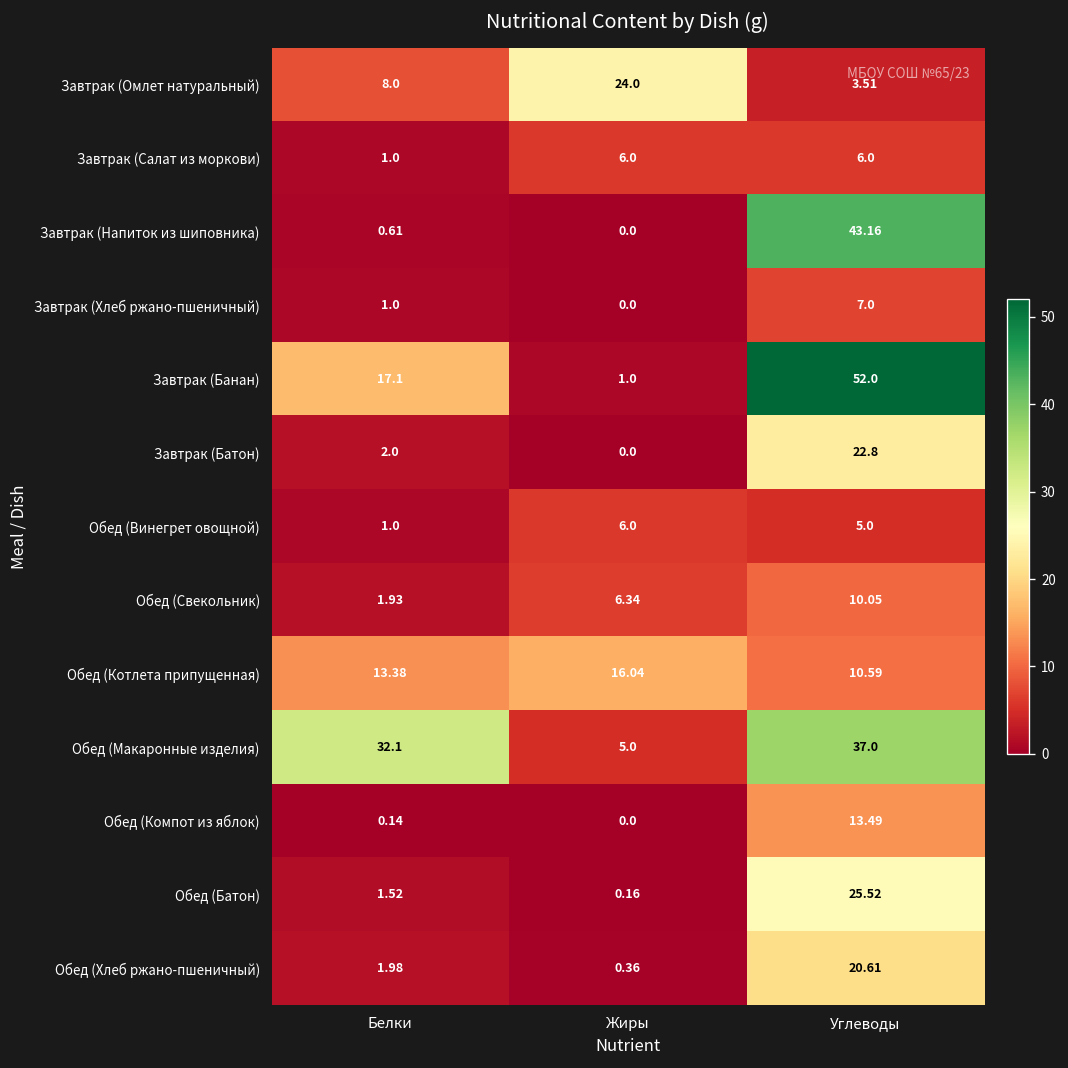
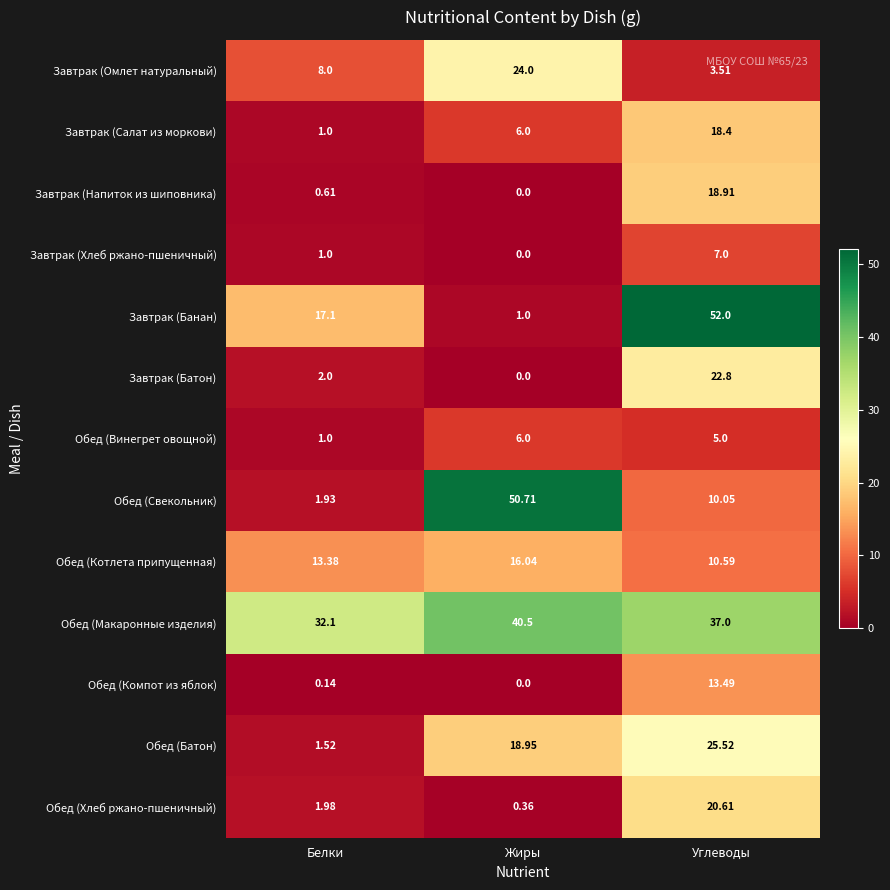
Завтрак (Салат из моркови), Углеводы: 6.0 -> 18.4
Завтрак (Напиток из шиповника), Углеводы: 43.16 -> 18.91
Обед (Свекольник), Жиры: 6.34 -> 50.71
Обед (Макаронные изделия), Жиры: 5.0 -> 40.5
Обед (Батон), Жиры: 0.16 -> 18.95
